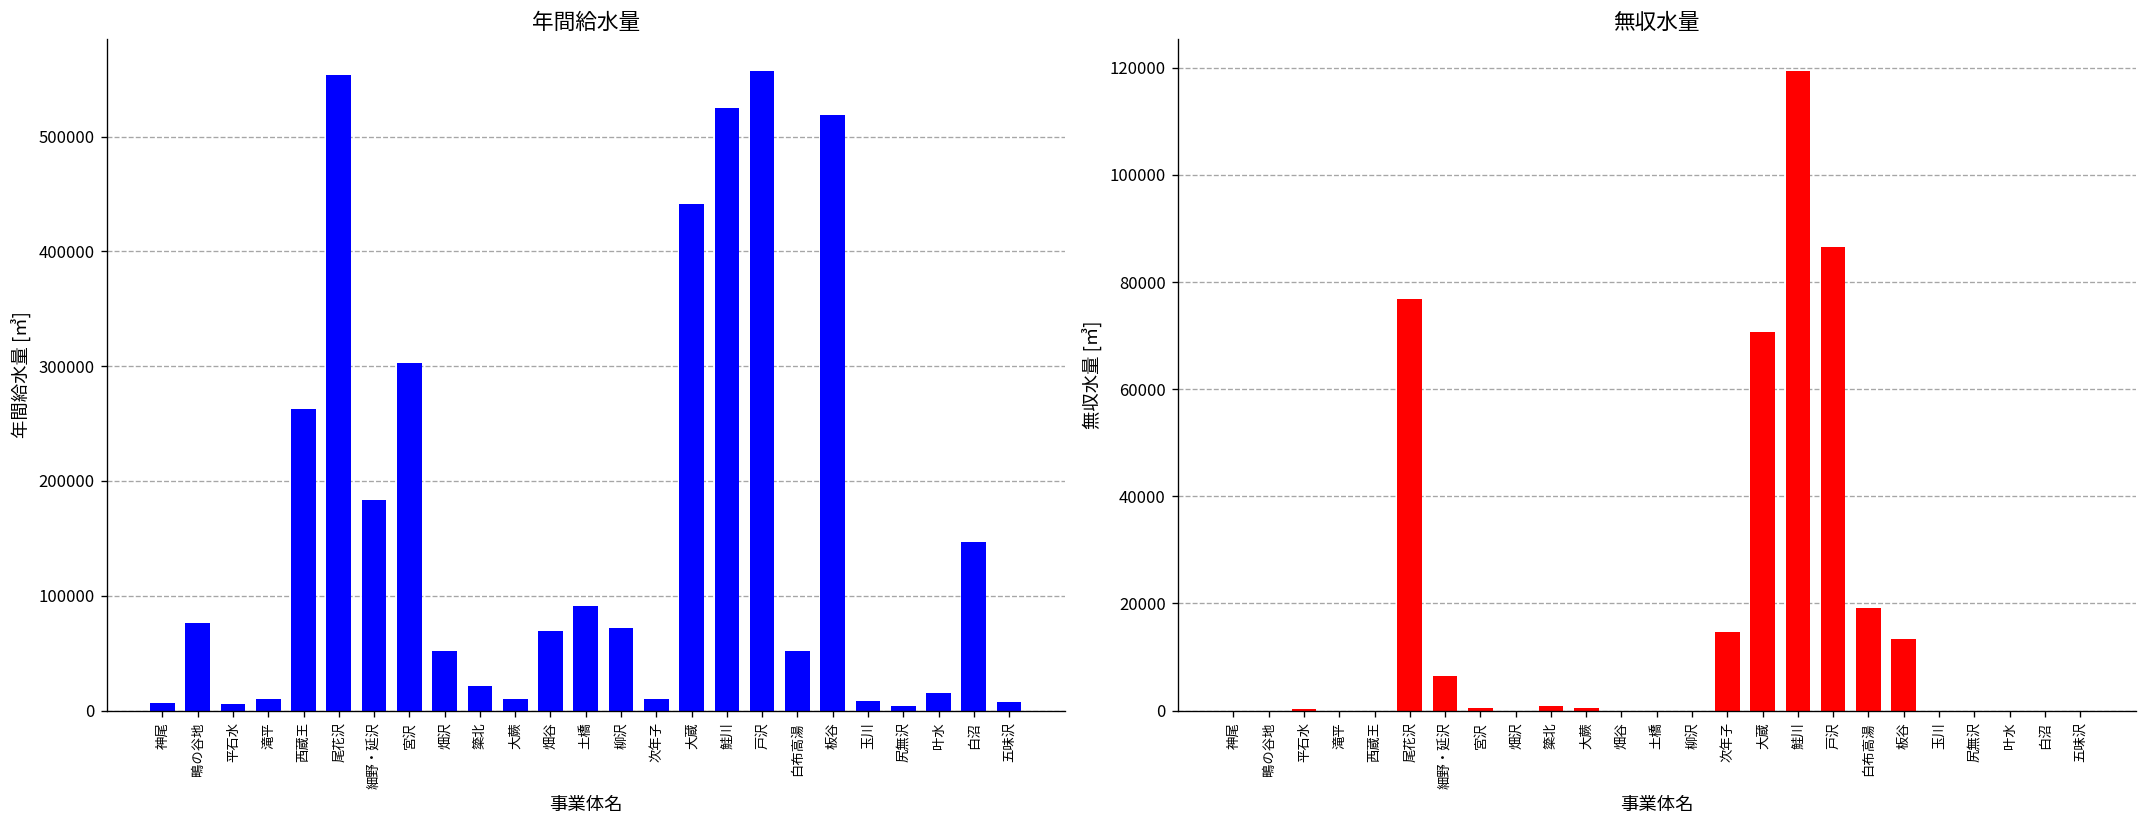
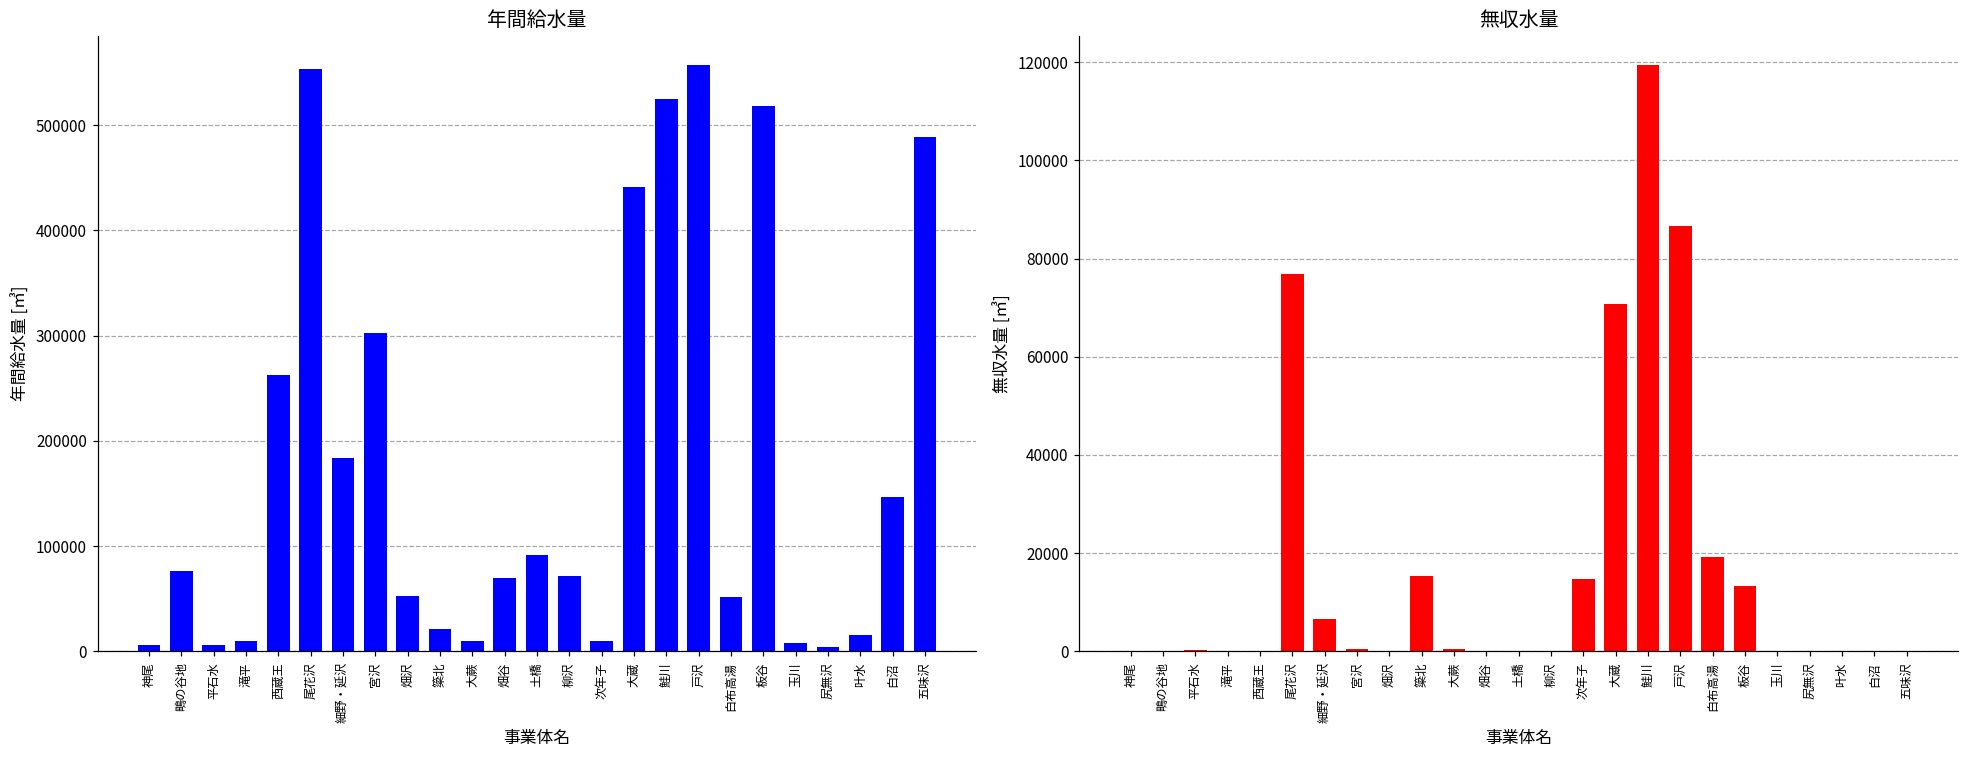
年間給水量, 五味沢: 10000 -> 490000
無収水量, 簗北: 1000 -> 15000
